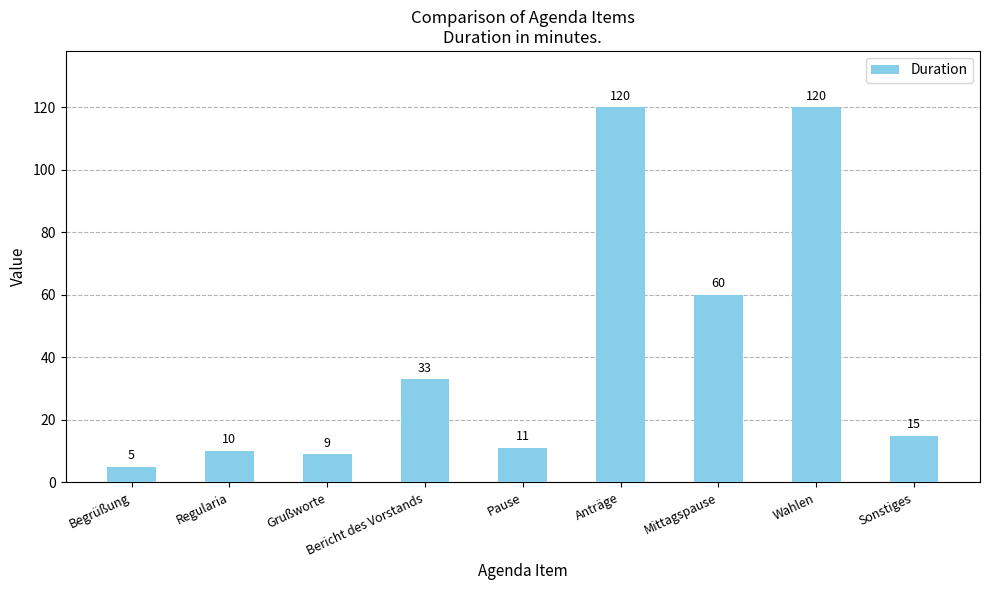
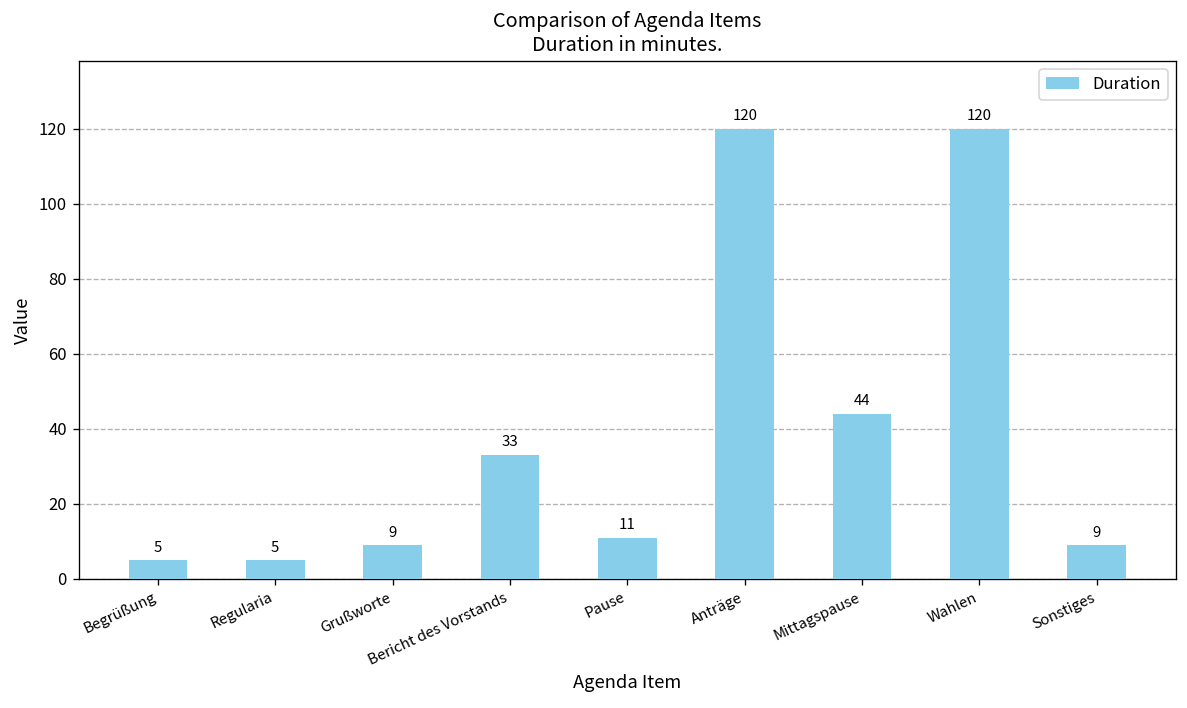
Regularia: 10 -> 5
Mittagspause: 60 -> 44
Sonstiges: 15 -> 9
